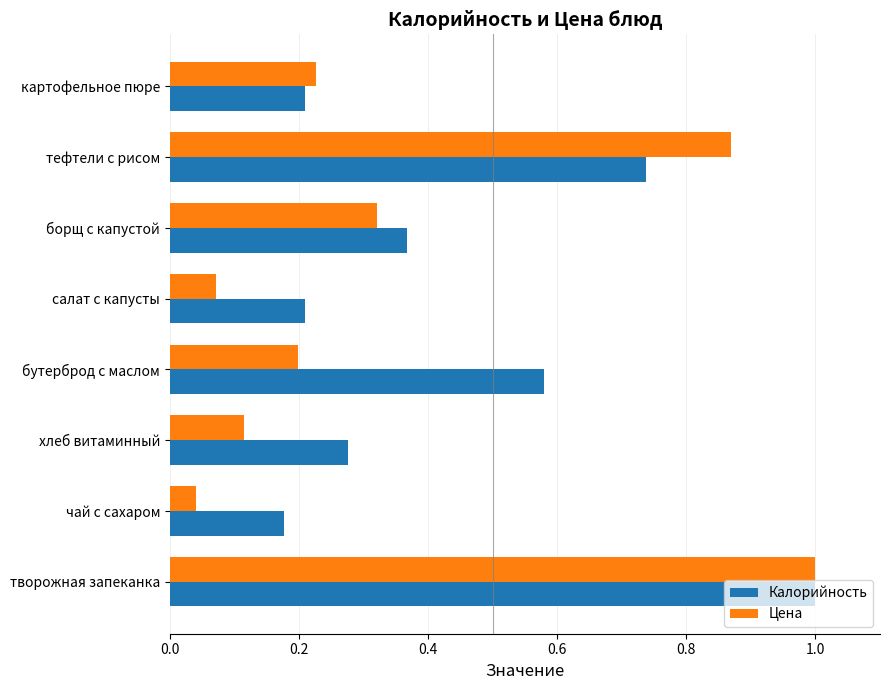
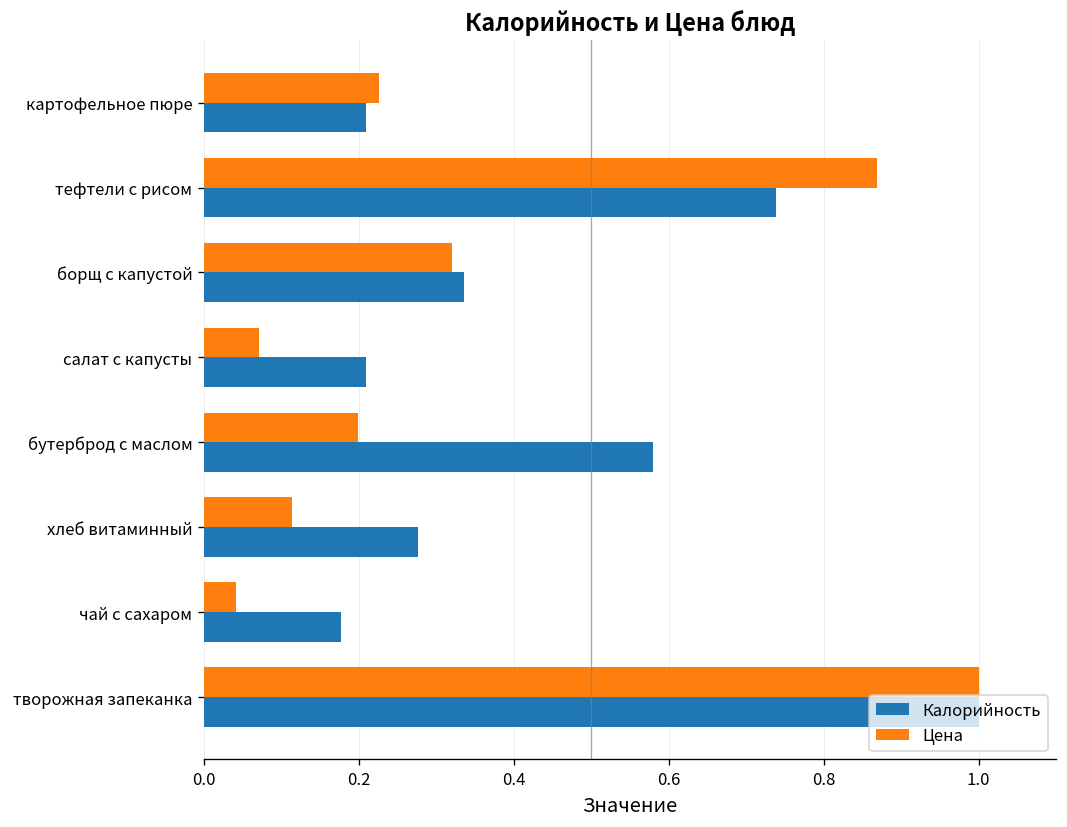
Калорийность, борщ с капустой: 0.37 -> 0.34
